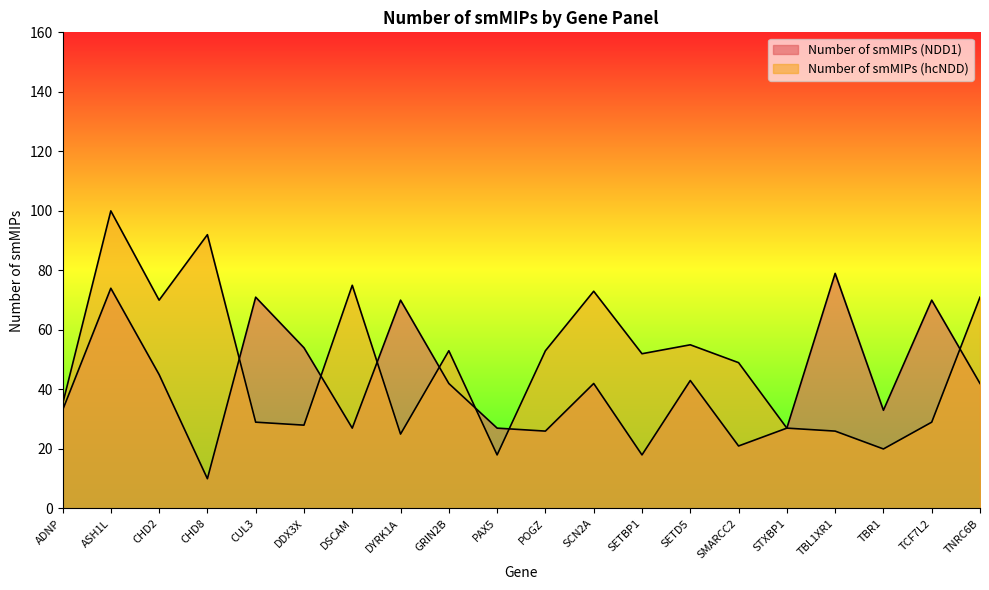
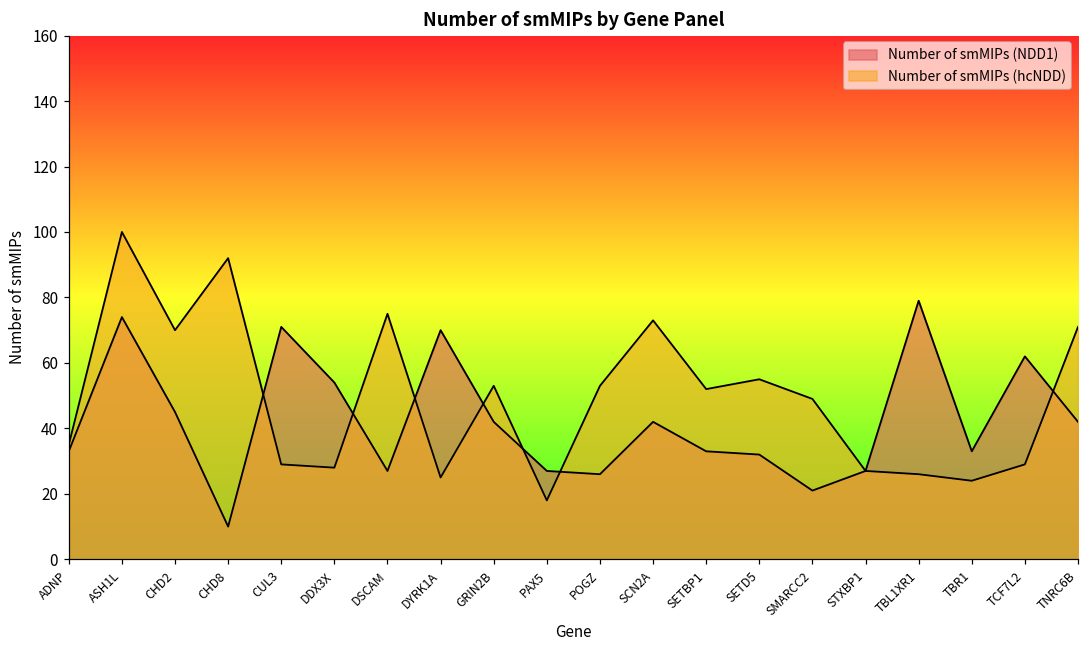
Number of smMIPs (NDD1), SETBP1: 18 -> 33
Number of smMIPs (NDD1), SETD5: 43 -> 32
Number of smMIPs (hcNDD), TBR1: 20 -> 24
Number of smMIPs (NDD1), TCF7L2: 70 -> 62
